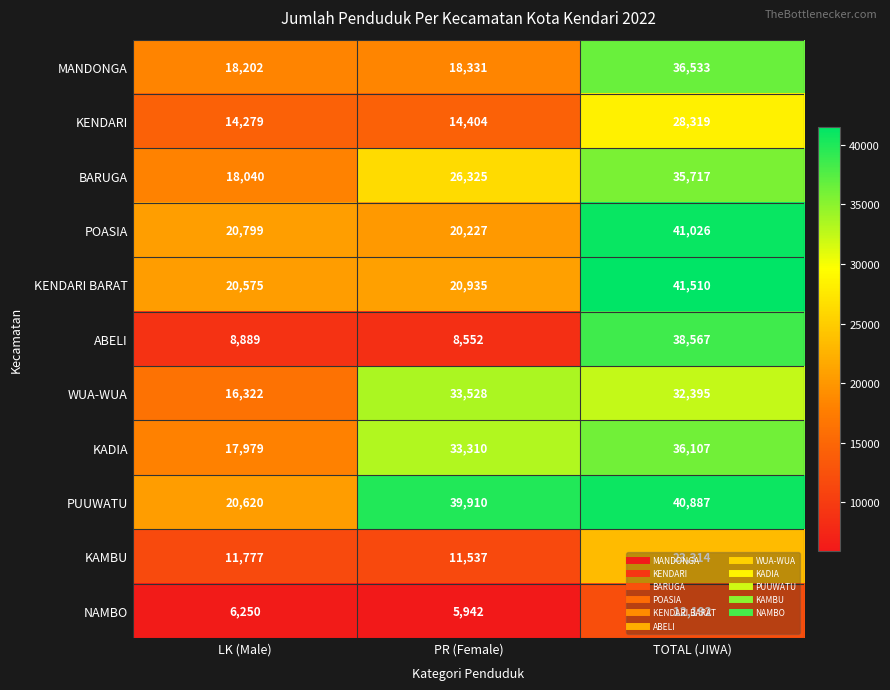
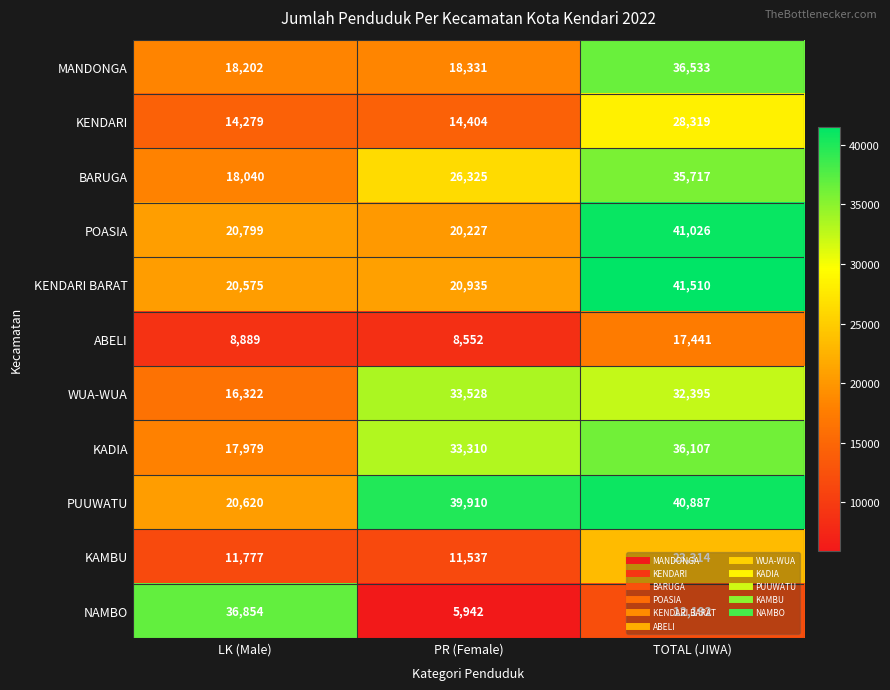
ABELI, TOTAL (JIWA): 38,567 -> 17,441
NAMBO, LK (Male): 6,250 -> 36,854
